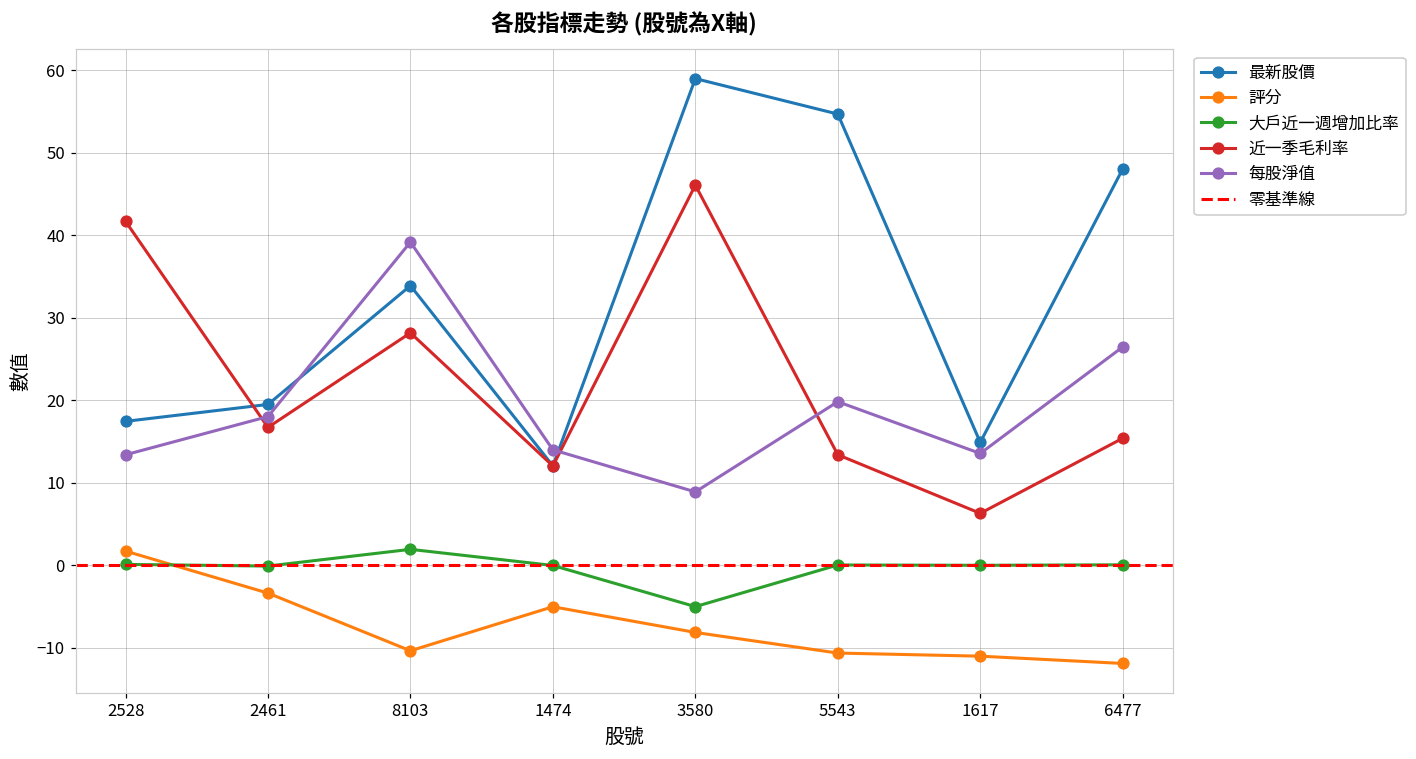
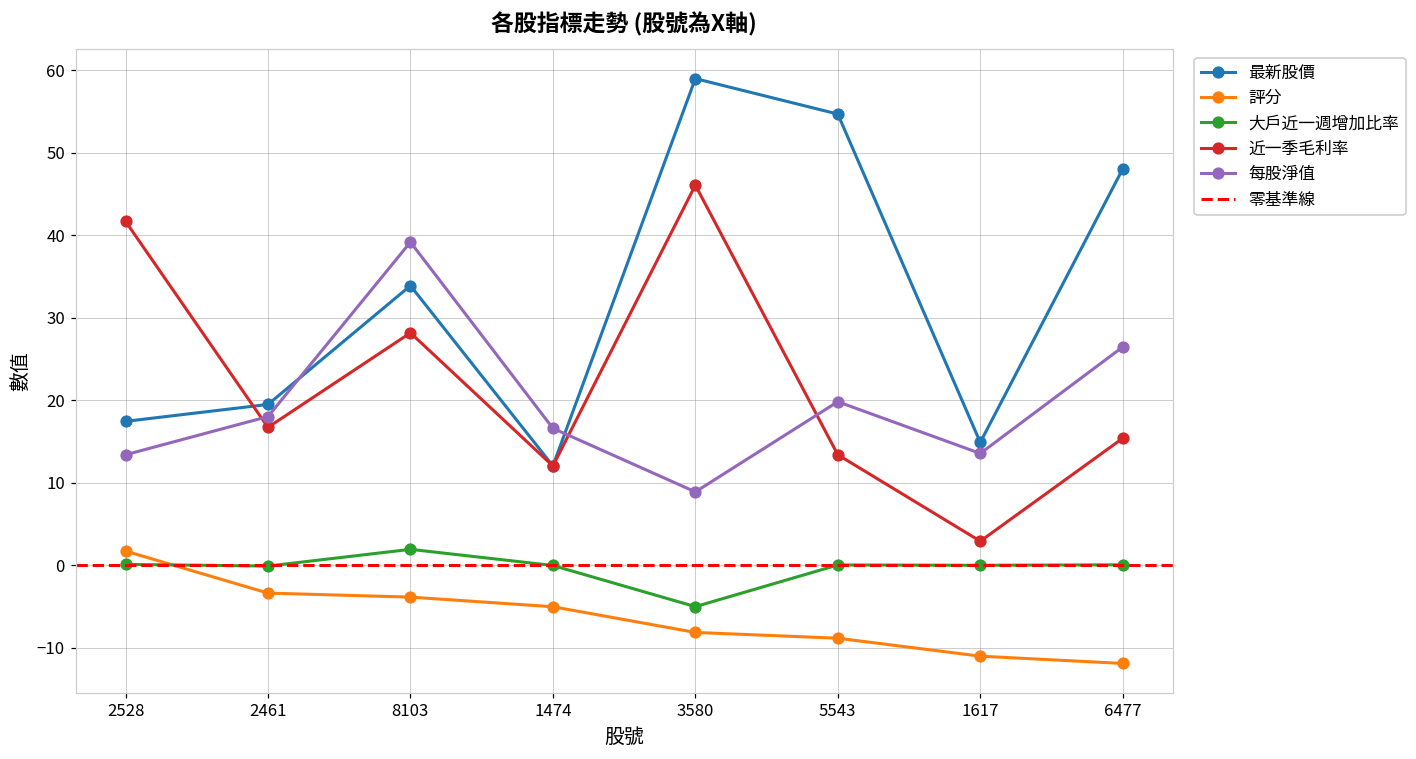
評分, 8103: -10 -> -4
每股淨值, 1474: 14 -> 17
評分, 5543: -11 -> -9
近一季毛利率, 1617: 6 -> 3
